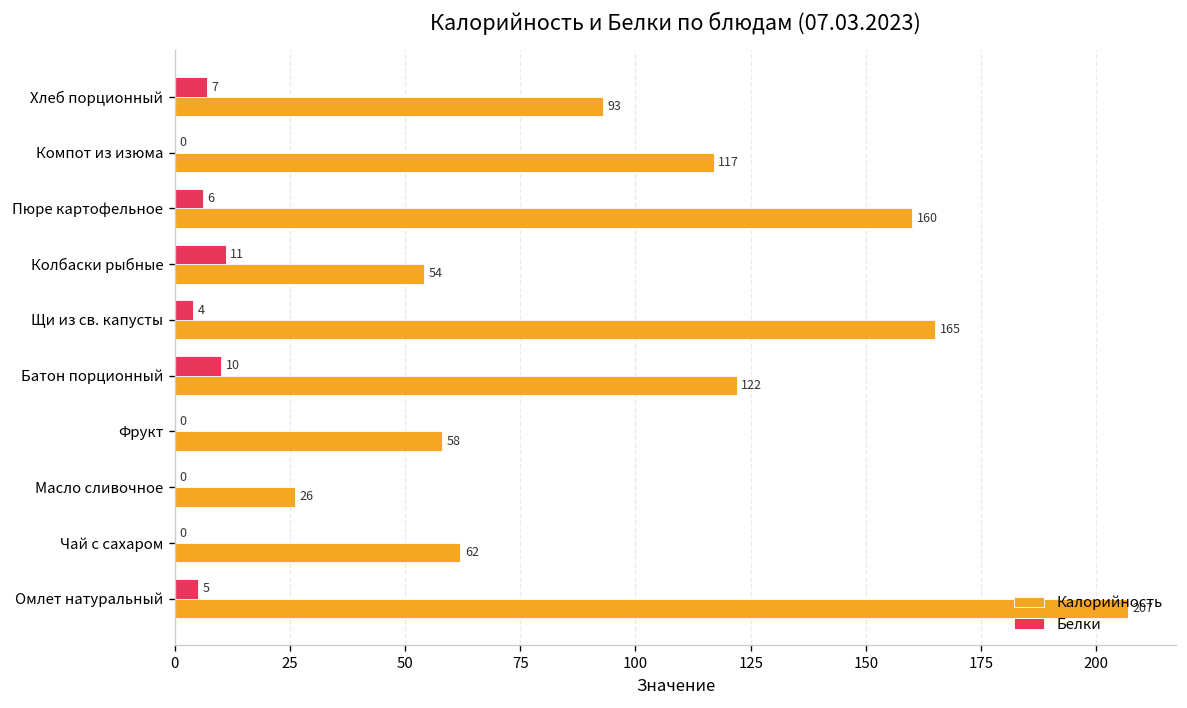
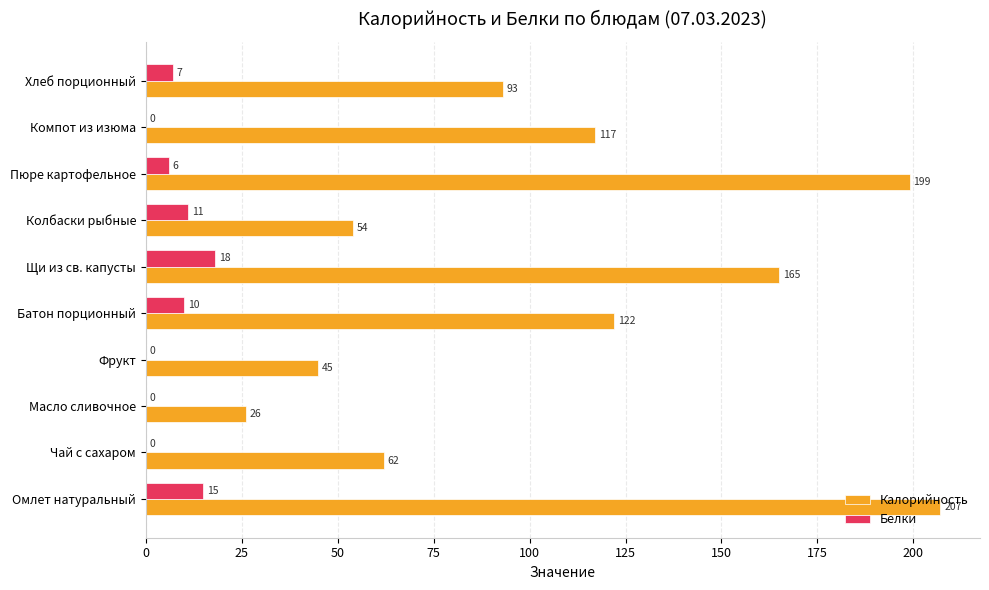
Калорийность, Пюре картофельное: 160 -> 199
Белки, Щи из св. капусты: 4 -> 18
Калорийность, Фрукт: 58 -> 45
Белки, Омлет натуральный: 5 -> 15
